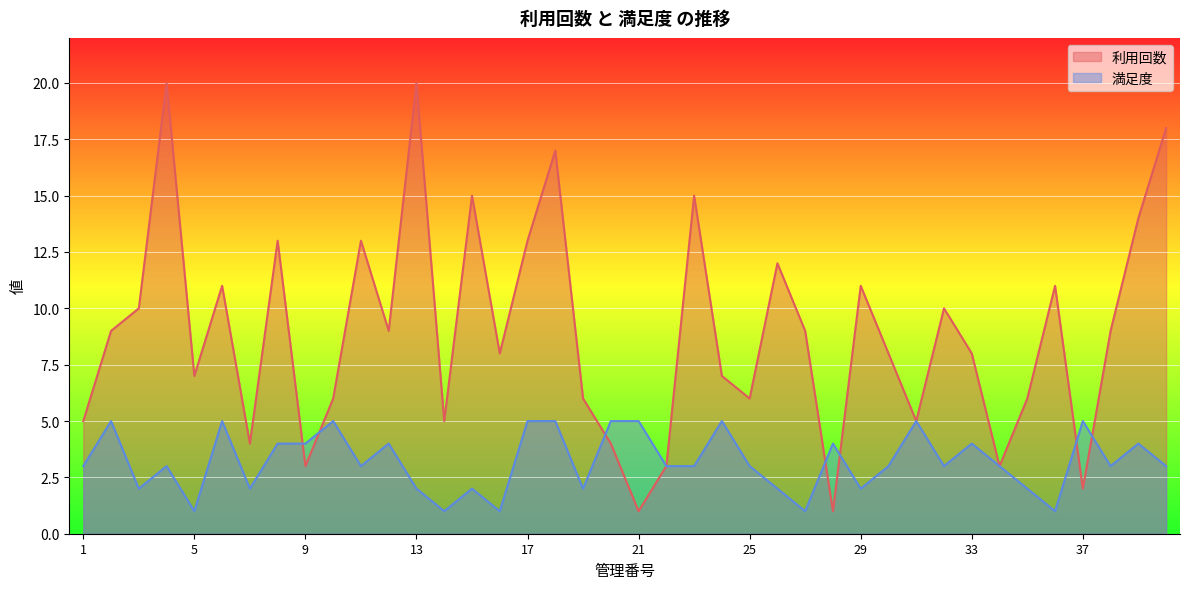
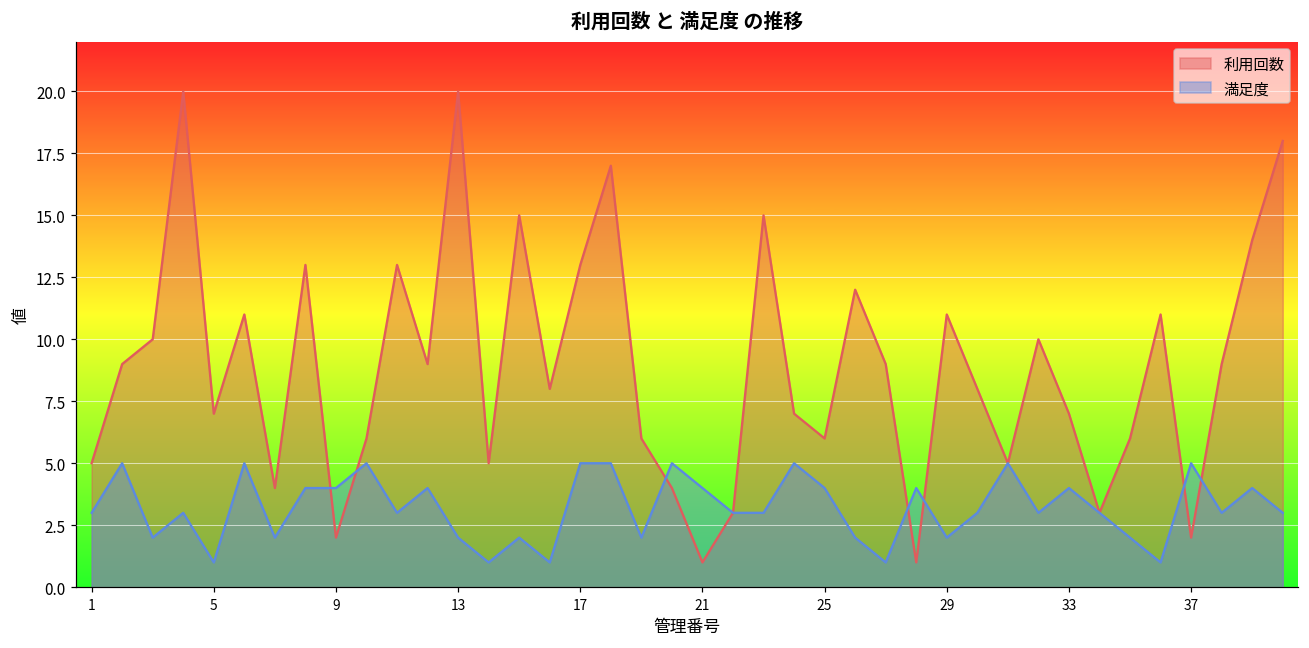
利用回数, 9: 3 -> 2
満足度, 21: 5 -> 4
満足度, 25: 3 -> 4
利用回数, 33: 8 -> 7
